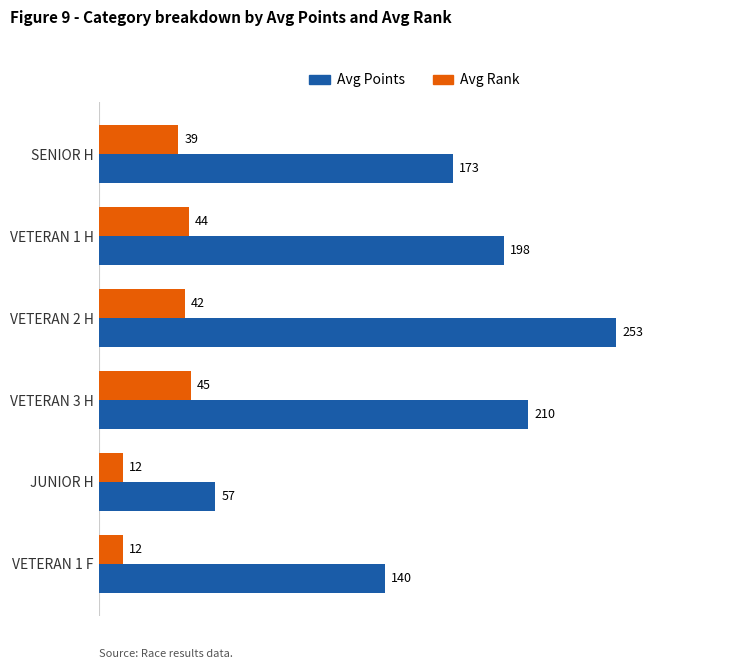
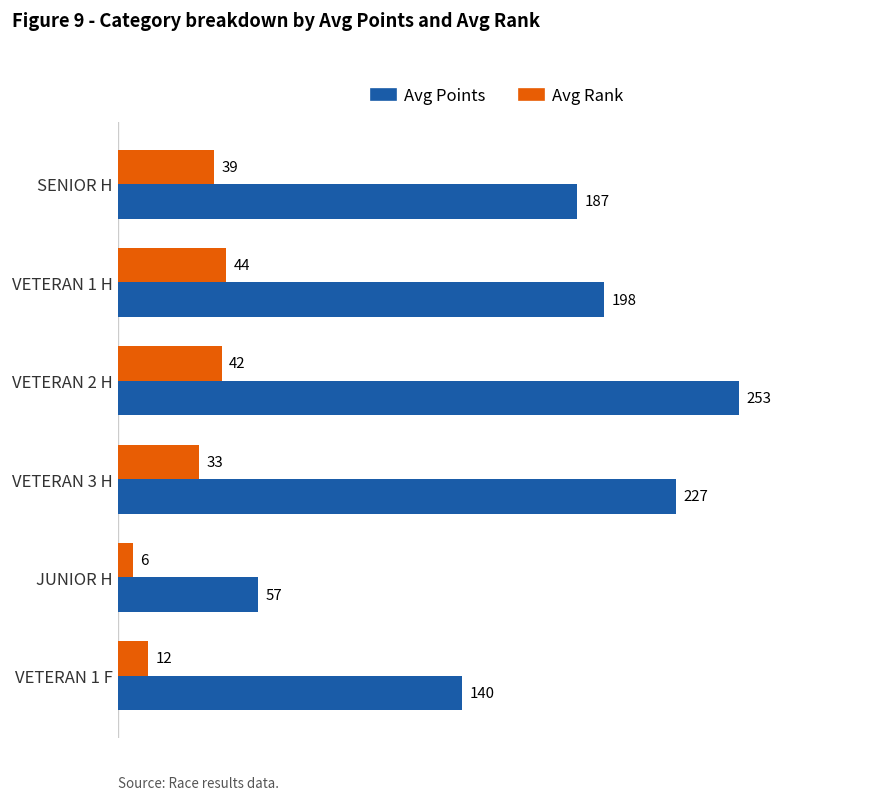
Avg Points, SENIOR H: 173 -> 187
Avg Rank, VETERAN 3 H: 45 -> 33
Avg Points, VETERAN 3 H: 210 -> 227
Avg Rank, JUNIOR H: 12 -> 6
